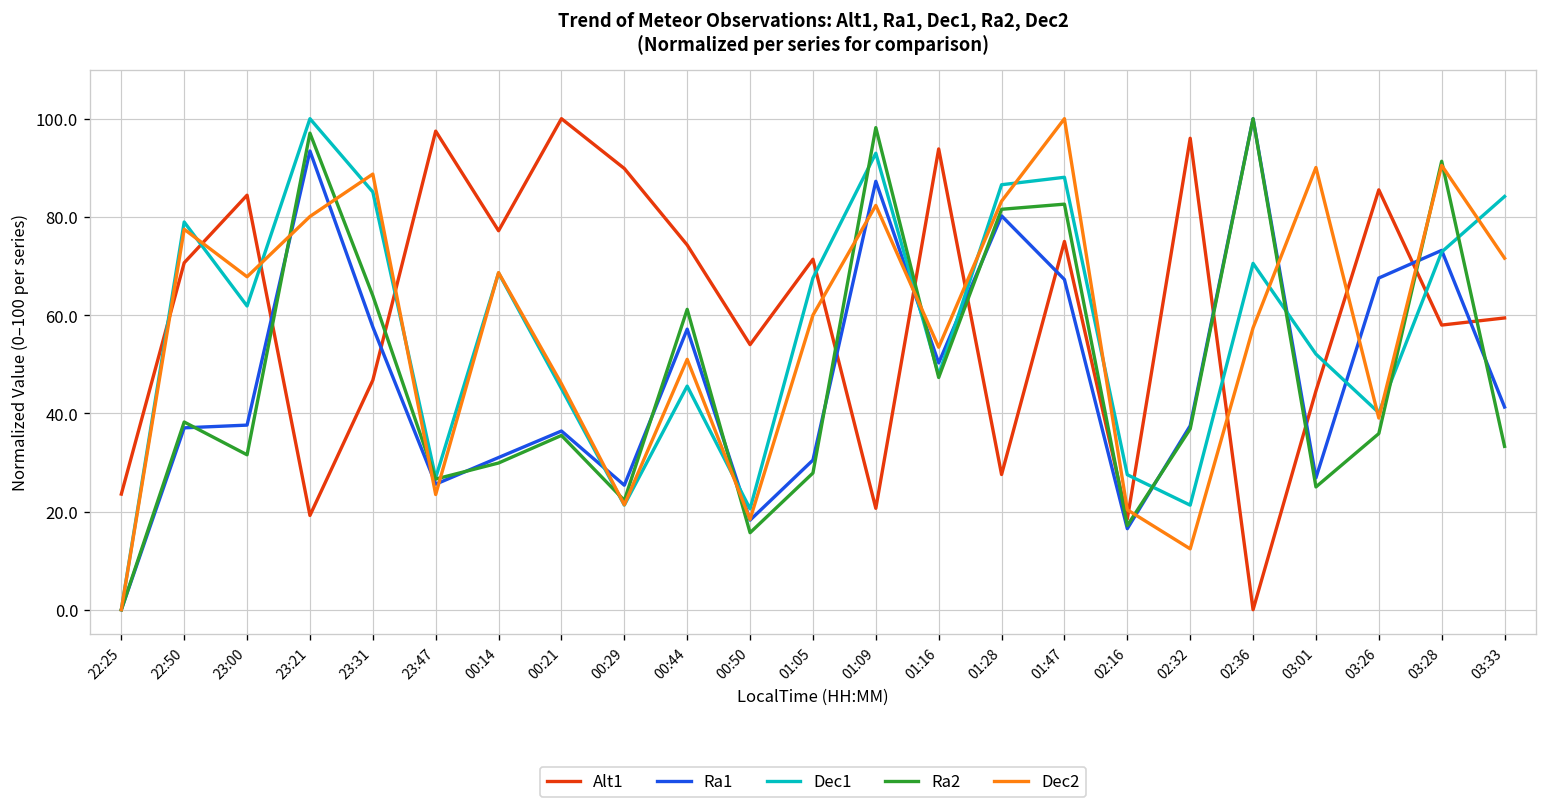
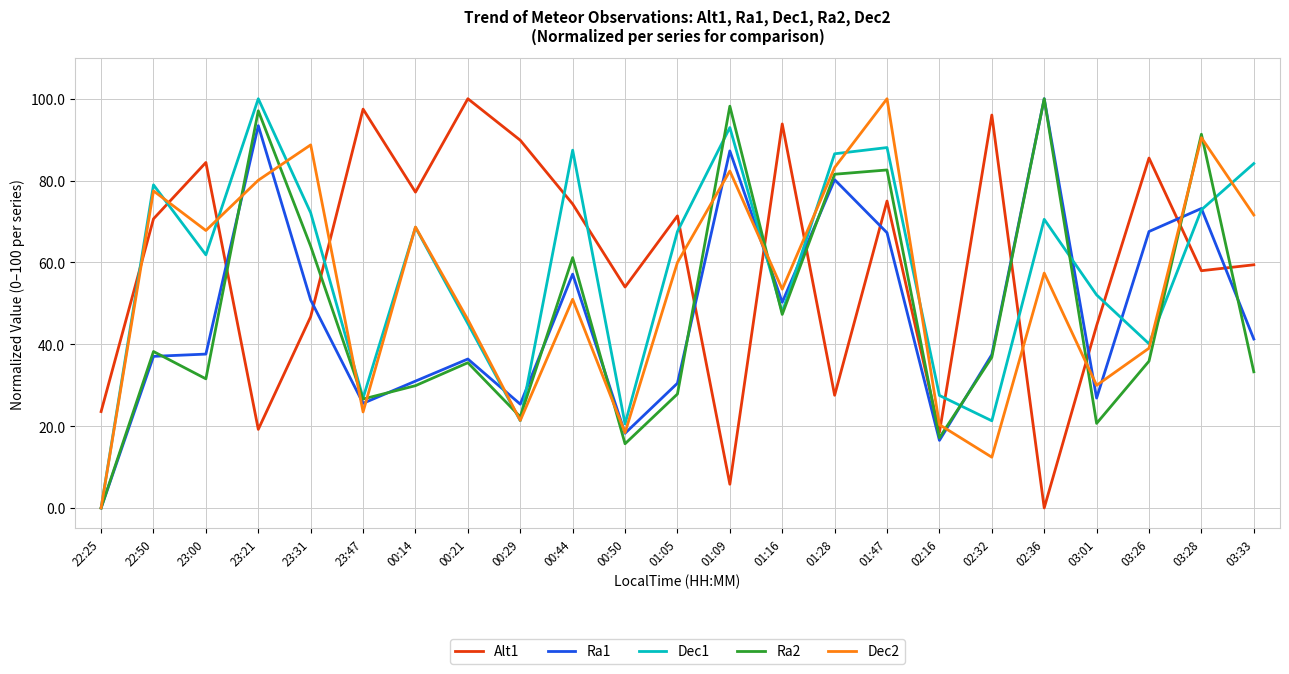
Ra1, 23:31: 58 -> 51
Dec1, 23:31: 85 -> 72
Dec1, 00:44: 46 -> 87
Alt1, 01:09: 21 -> 6
Ra2, 03:01: 25 -> 21
Dec2, 03:01: 90 -> 30
